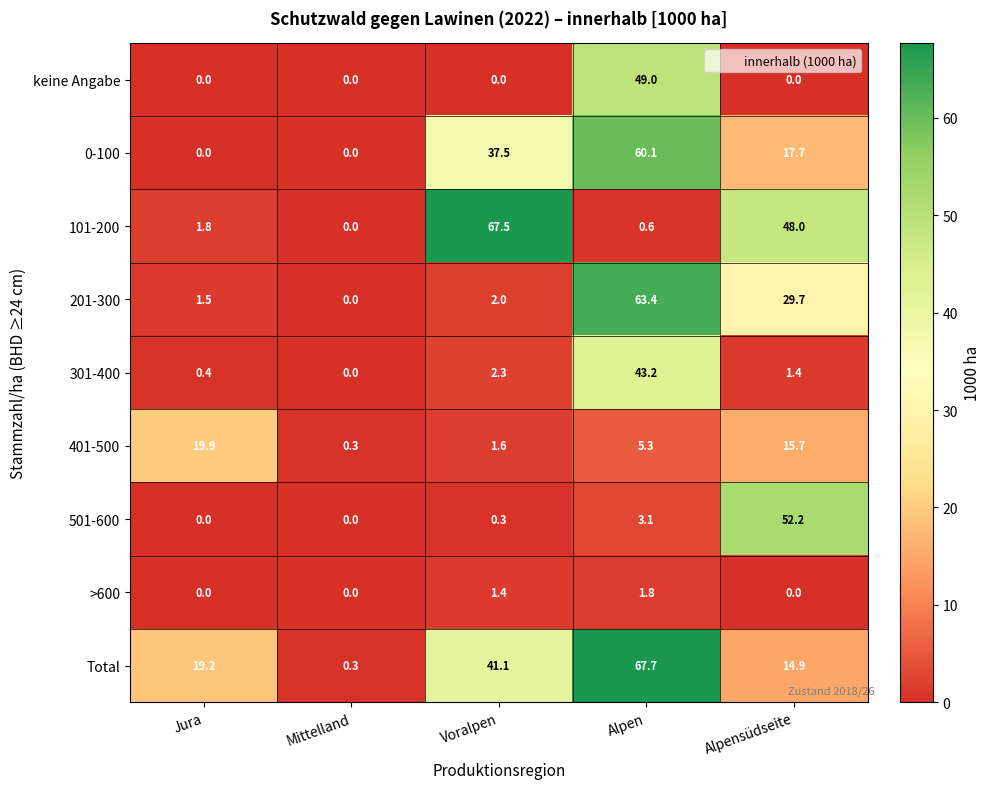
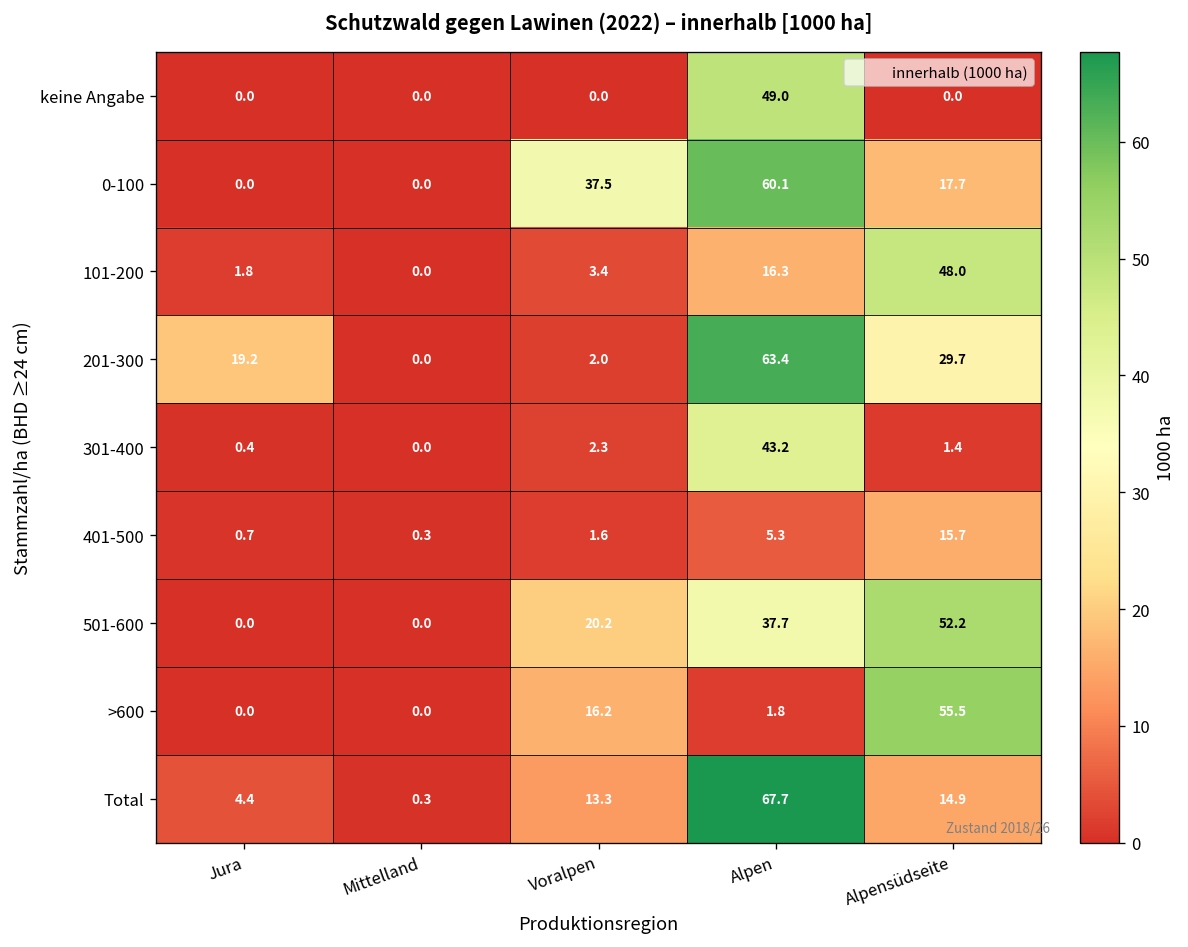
101-200, Voralpen: 67.5 -> 3.4
101-200, Alpen: 0.6 -> 16.3
201-300, Jura: 1.5 -> 19.2
401-500, Jura: 19.9 -> 0.7
501-600, Voralpen: 0.3 -> 20.2
501-600, Alpen: 3.1 -> 37.7
>600, Voralpen: 1.4 -> 16.2
>600, Alpensüdseite: 0.0 -> 55.5
Total, Jura: 19.2 -> 4.4
Total, Voralpen: 41.1 -> 13.3
